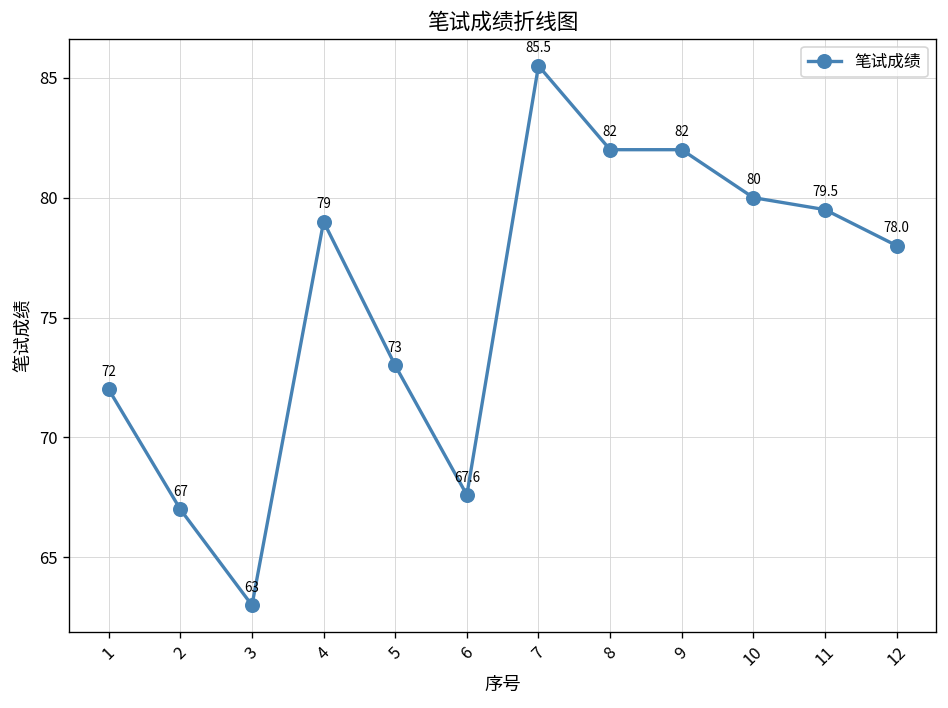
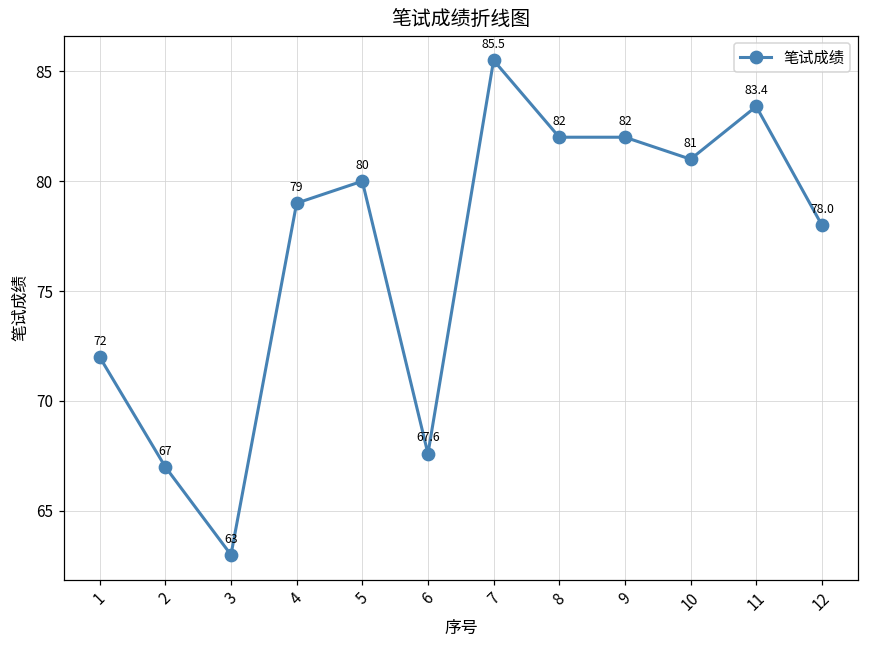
5: 73 -> 80
10: 80 -> 81
11: 79.5 -> 83.4
